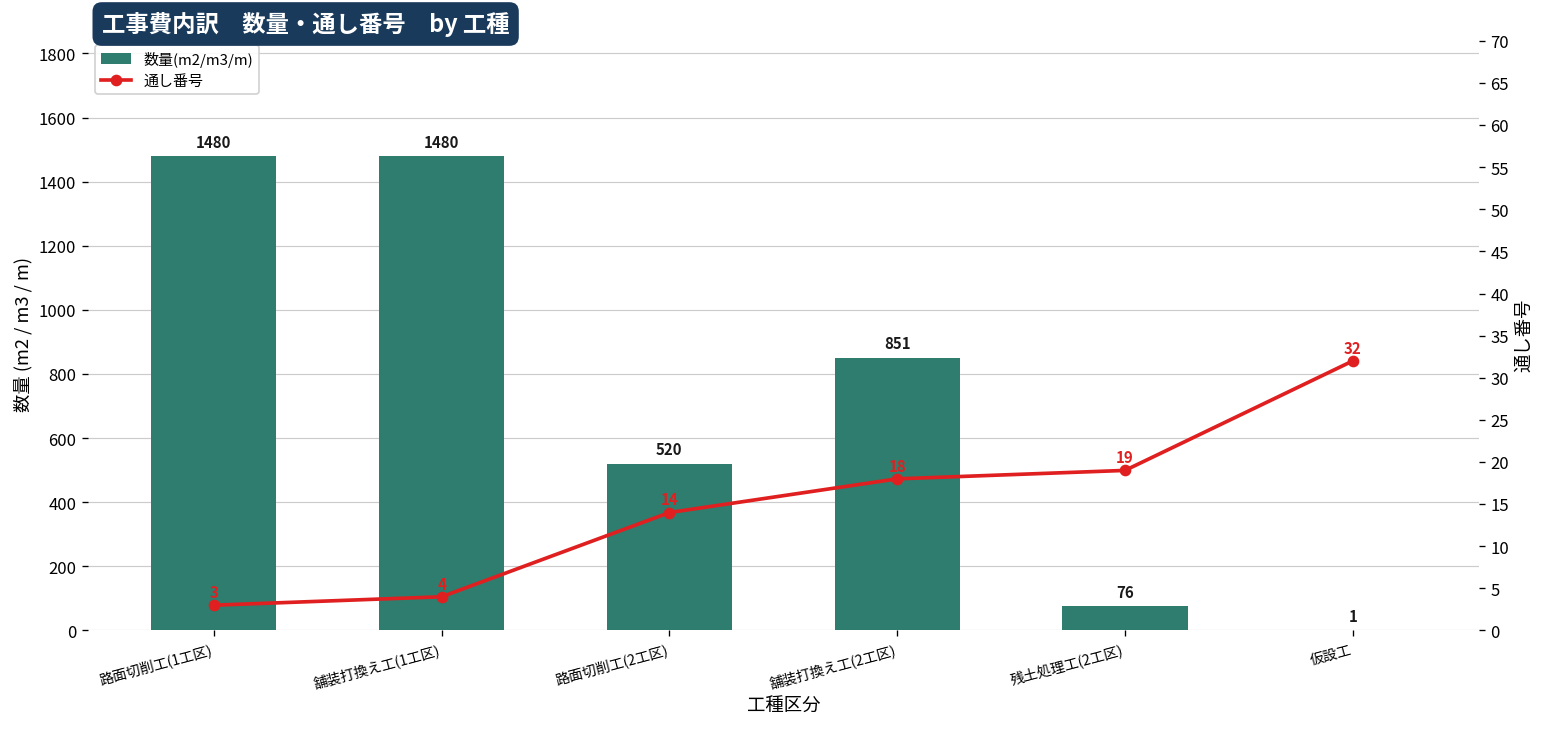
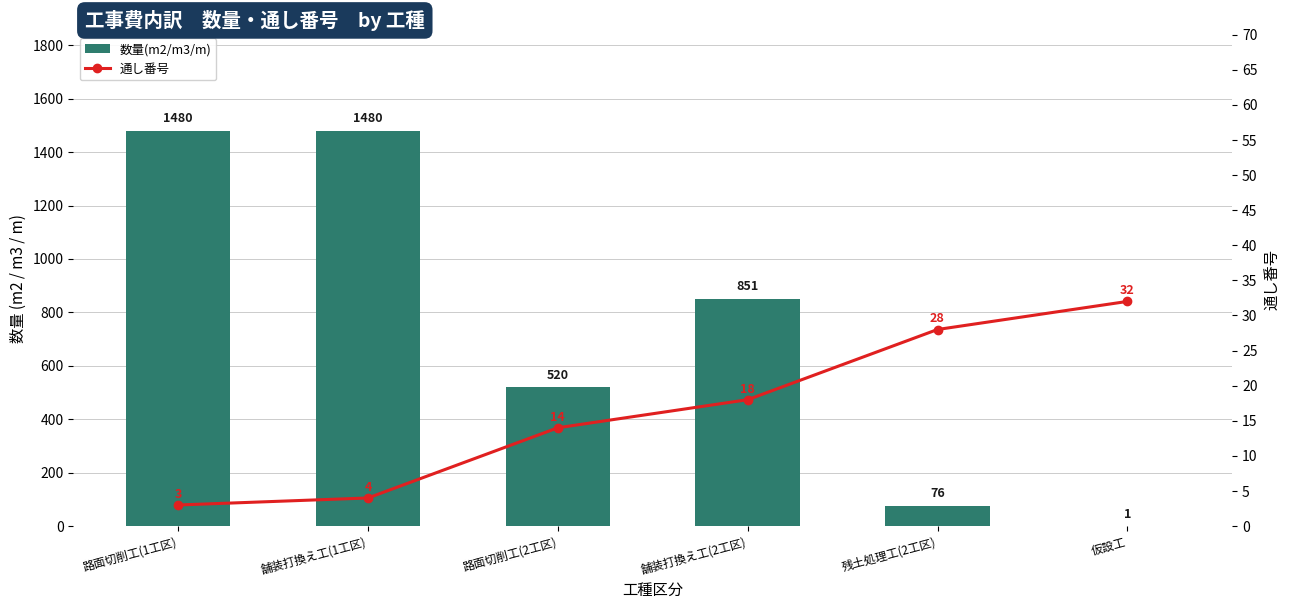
通し番号, 残土処理工(2工区): 19 -> 28
